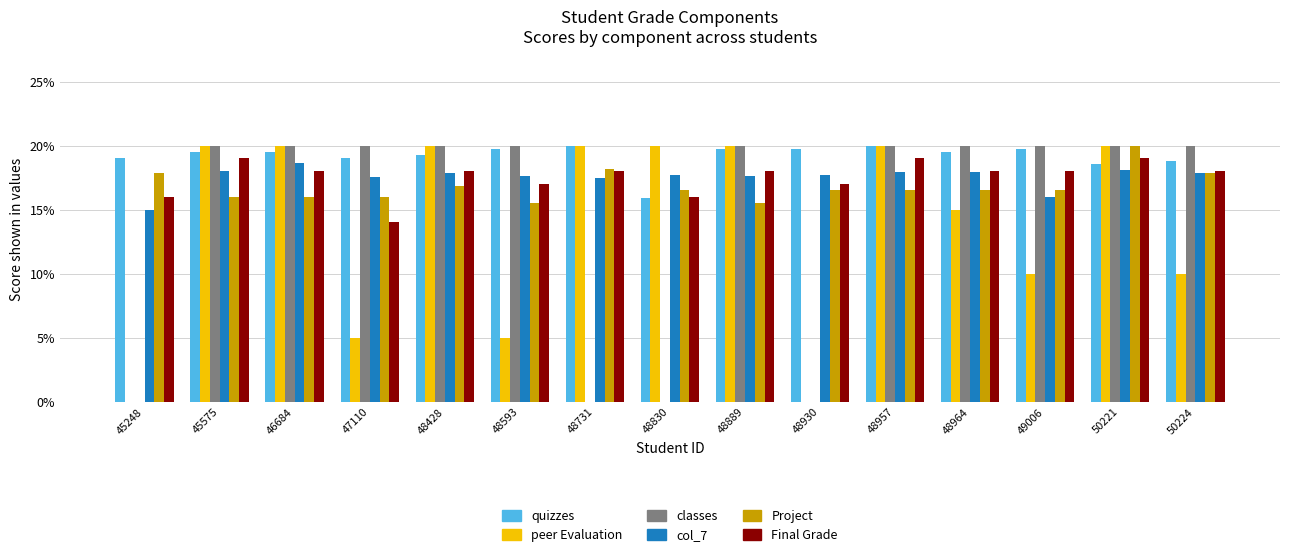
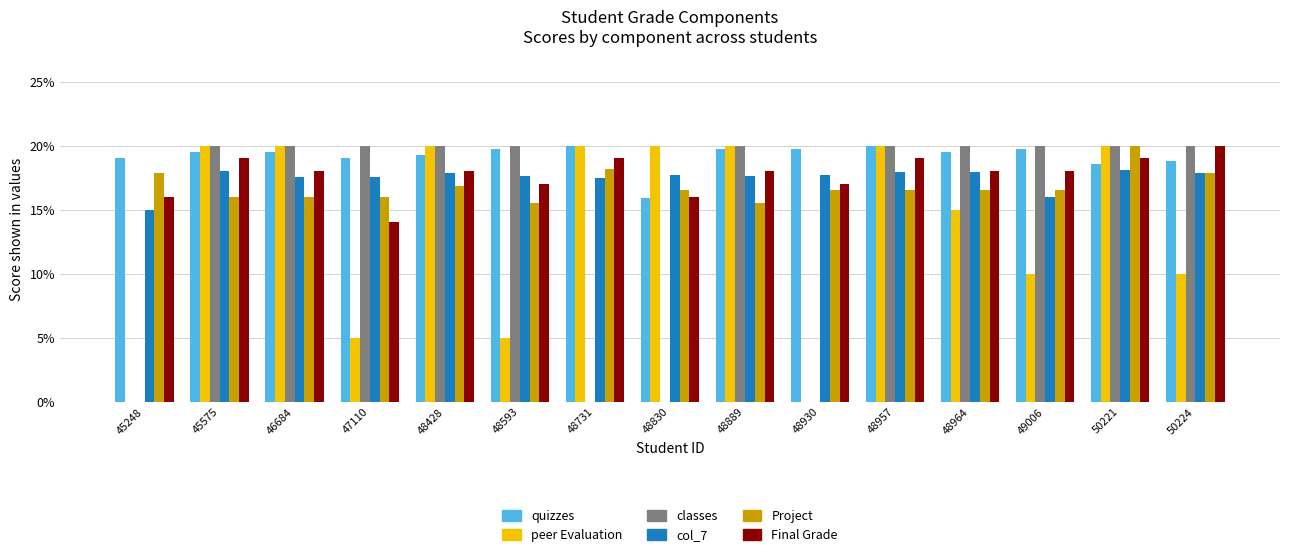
col_7, 46684: 18.6% -> 17.6%
Final Grade, 48731: 18% -> 19%
Final Grade, 50224: 18% -> 20%
